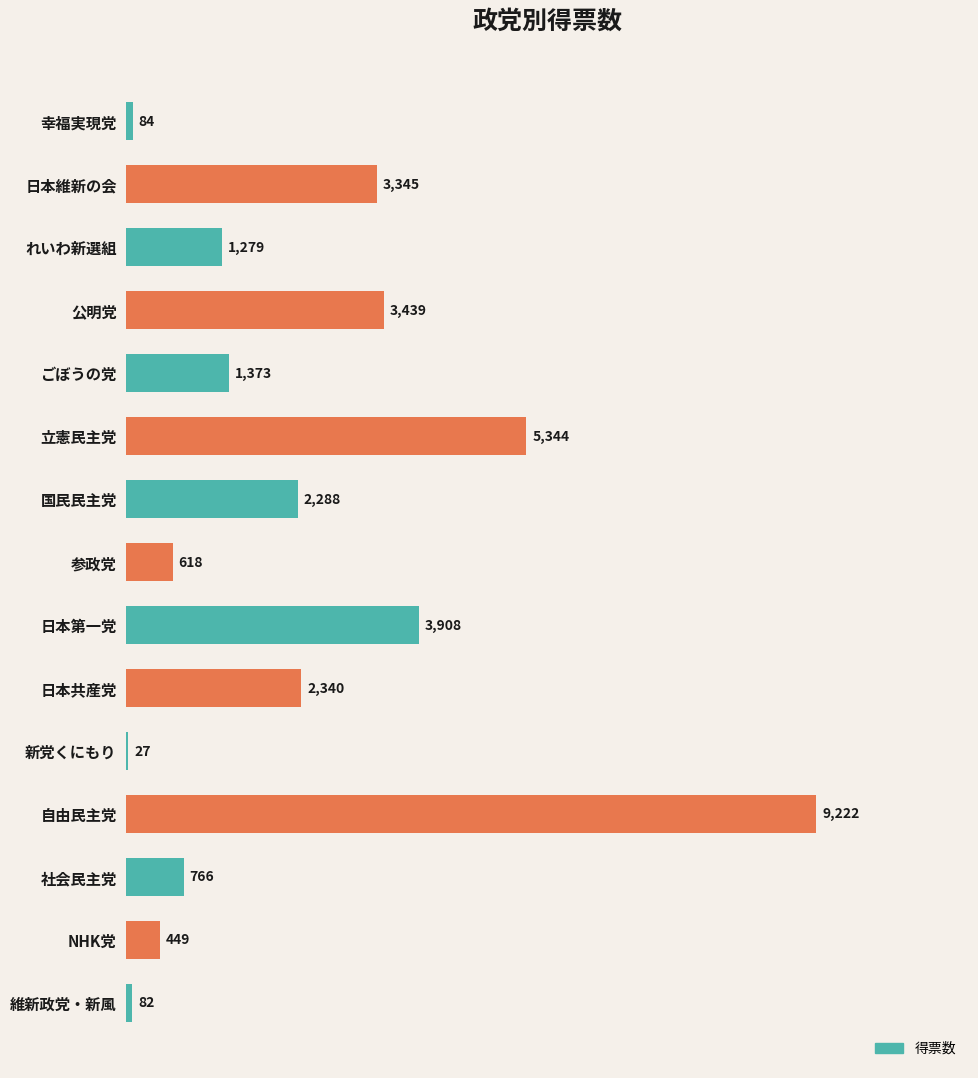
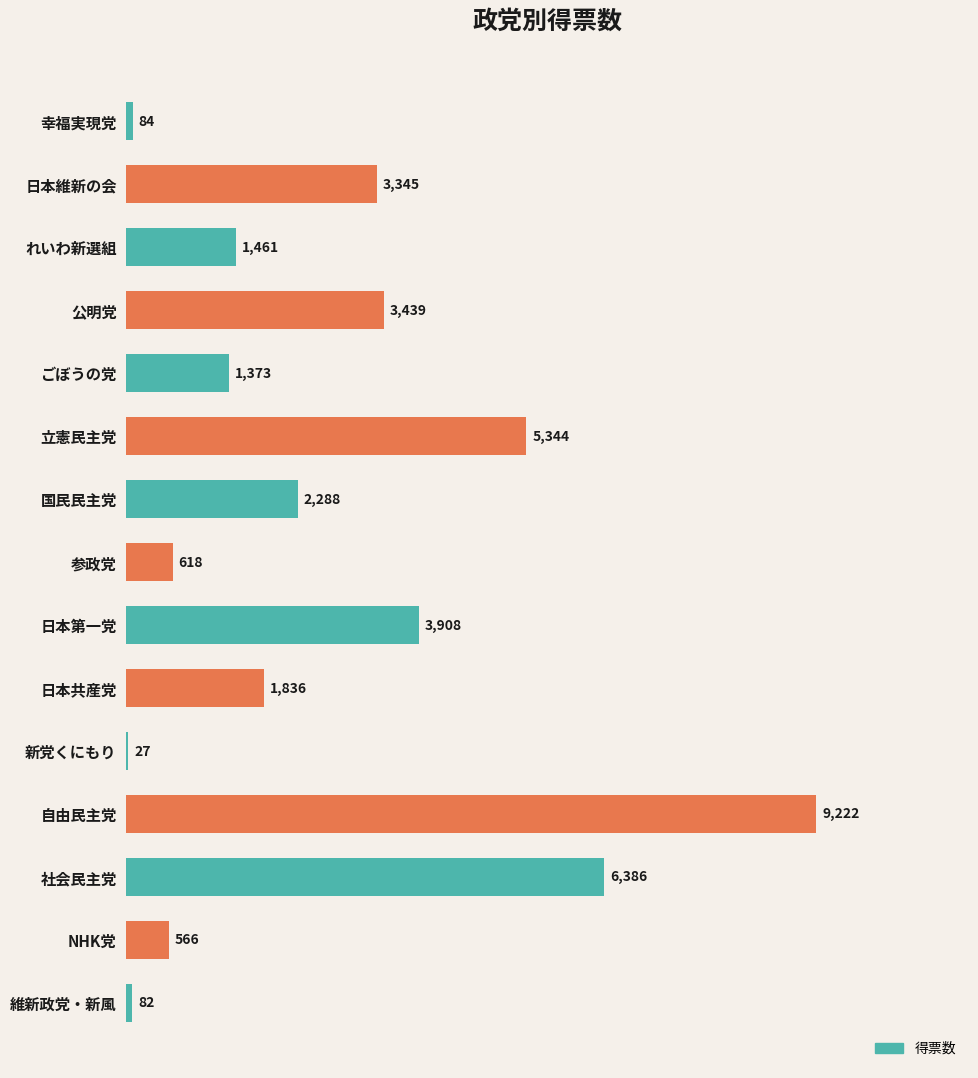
れいわ新選組: 1,279 -> 1,461
日本共産党: 2,340 -> 1,836
社会民主党: 766 -> 6,386
NHK党: 449 -> 566
